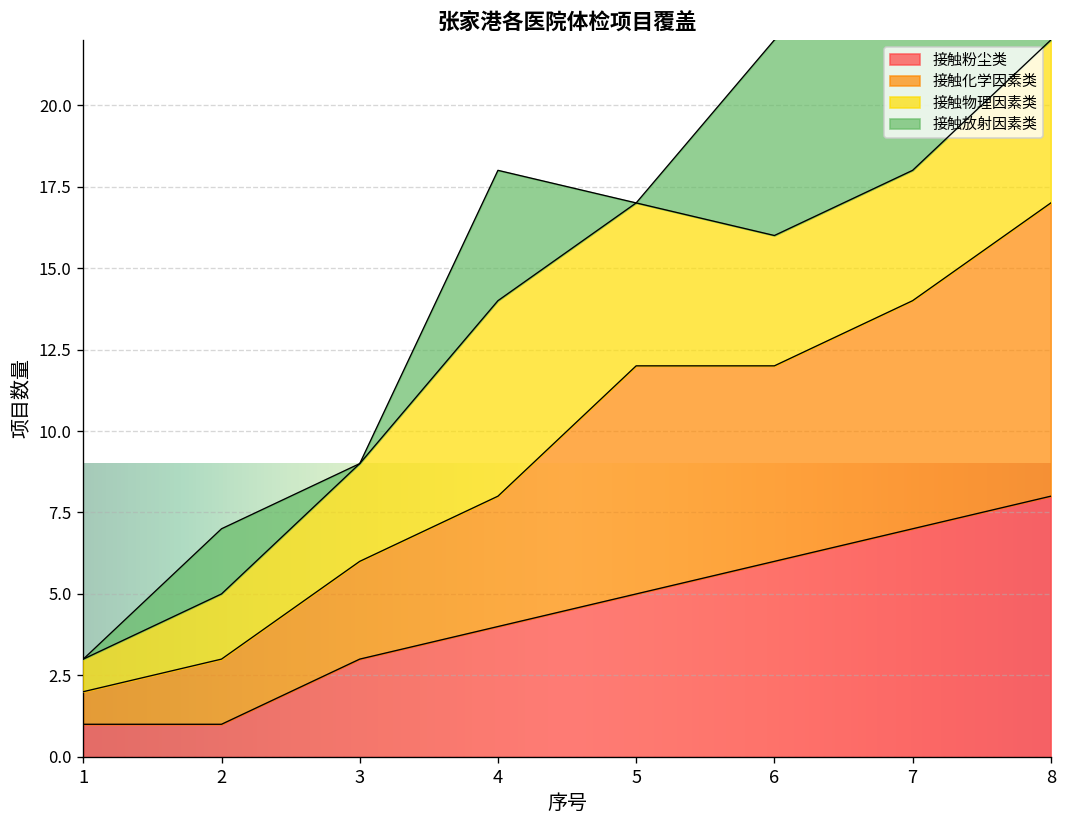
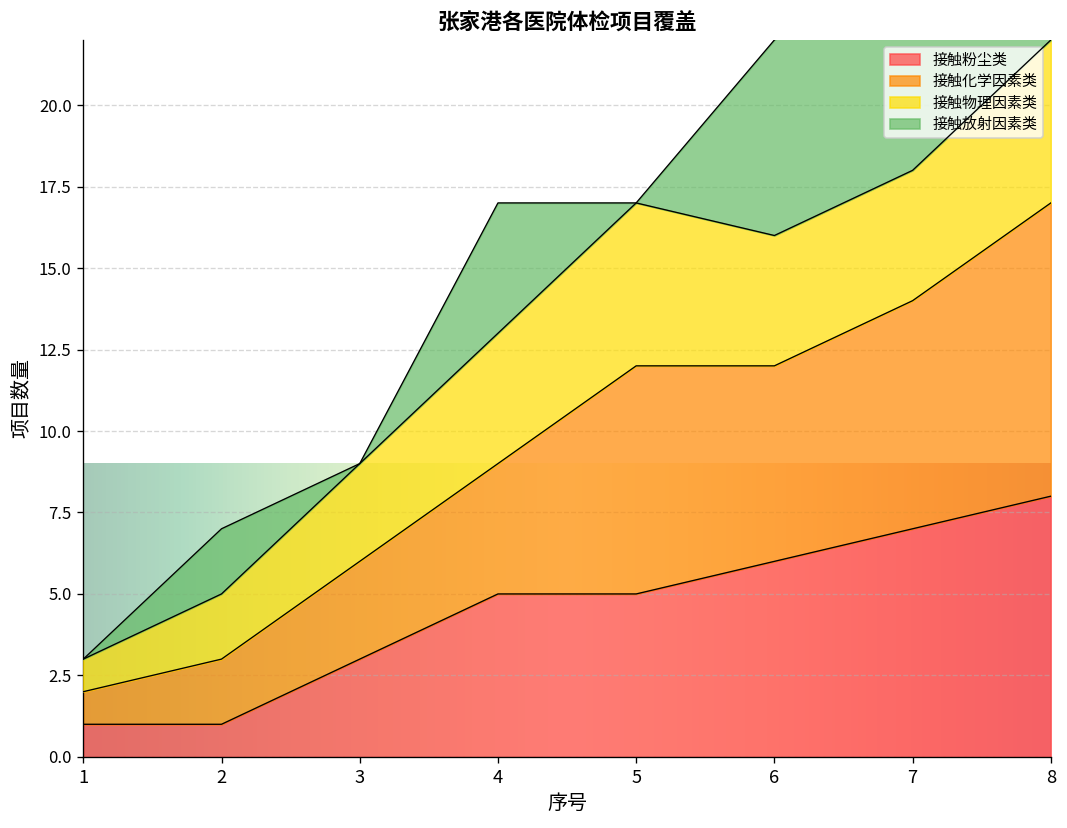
接触粉尘类, 4: 4 -> 5
接触物理因素类, 4: 6 -> 4
